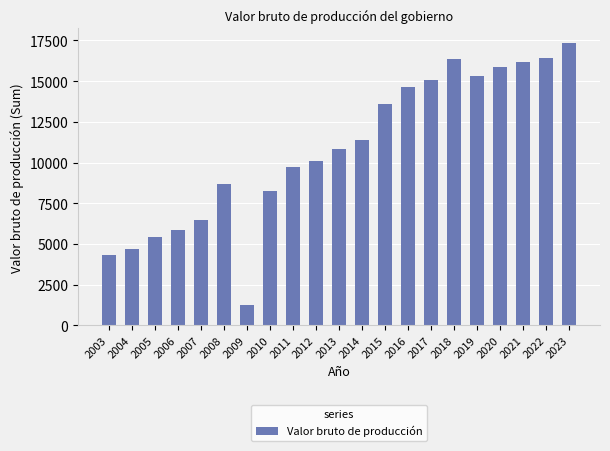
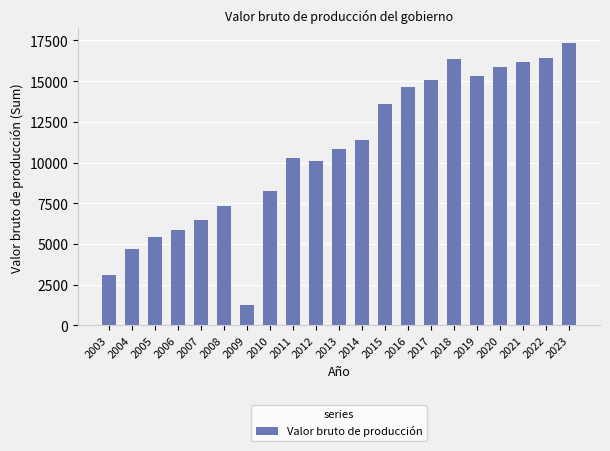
2003: 4400 -> 3100
2008: 8700 -> 7300
2011: 9700 -> 10300
